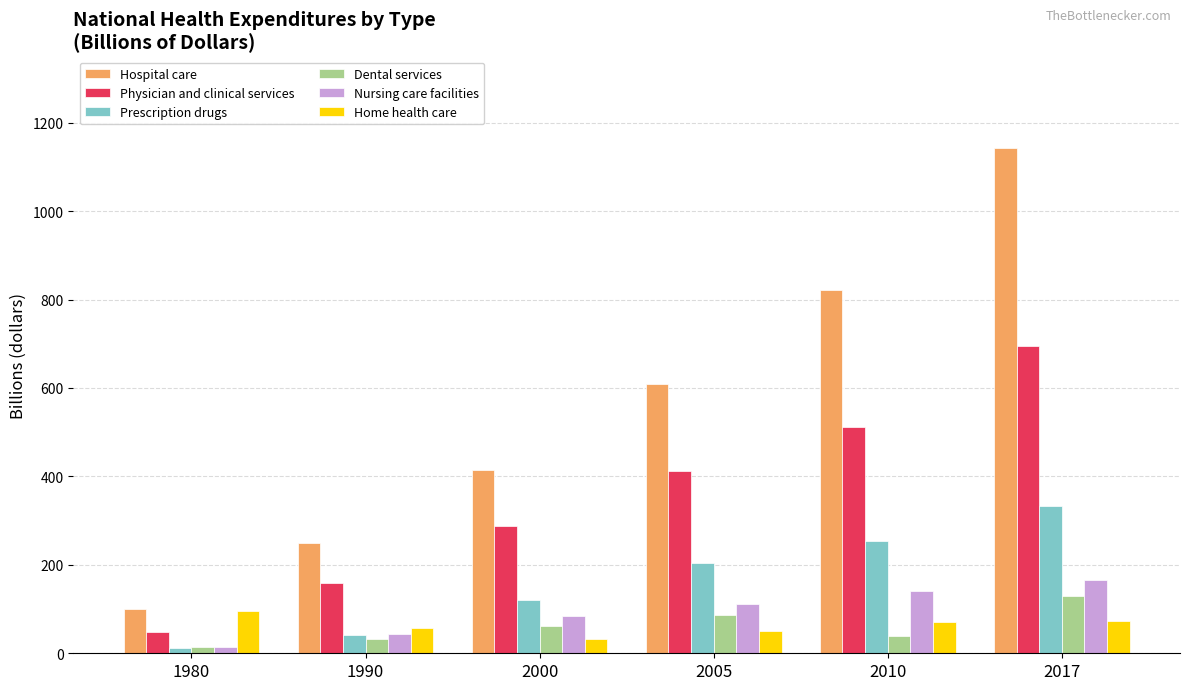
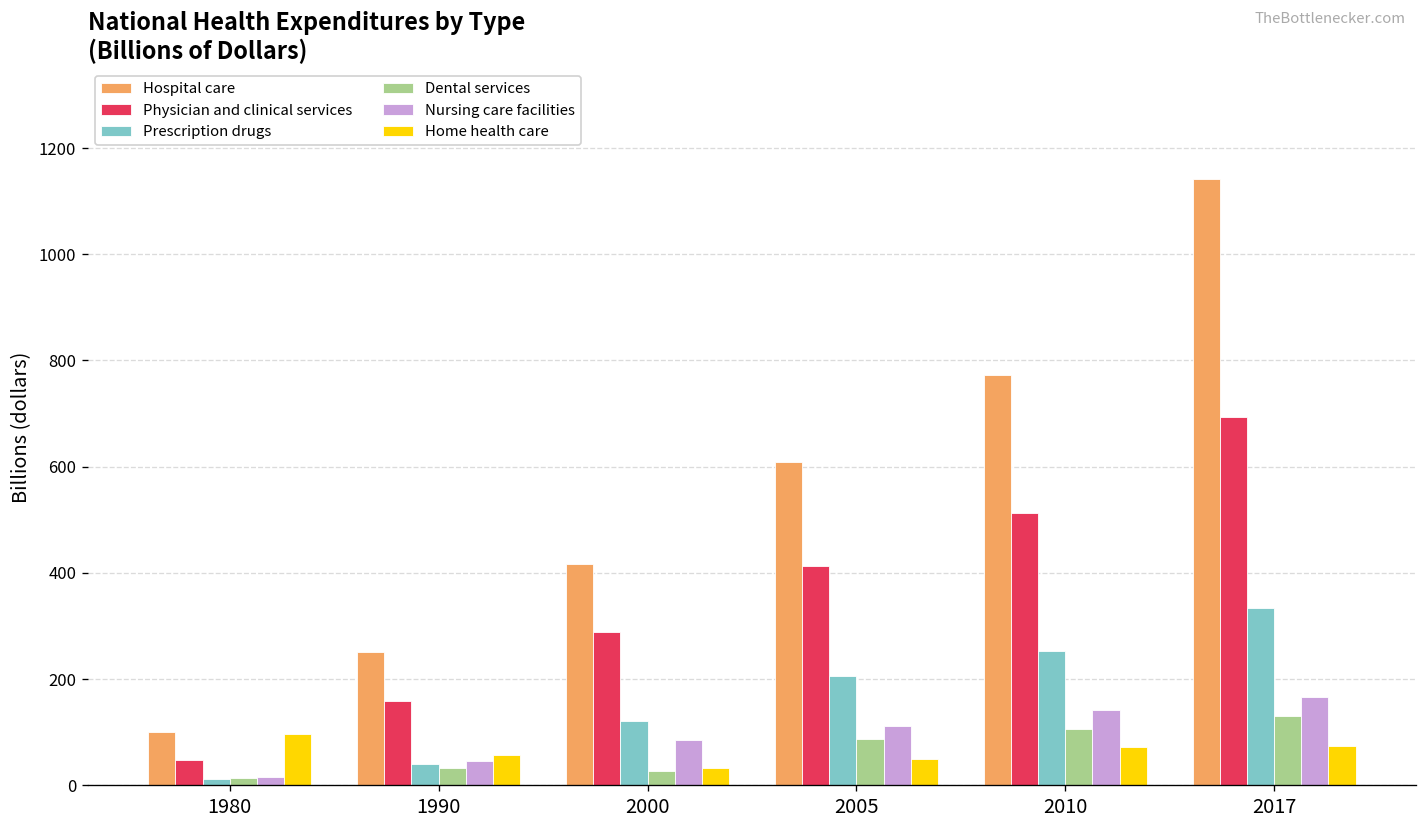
Dental services, 2000: 60 -> 30
Hospital care, 2010: 820 -> 770
Dental services, 2010: 40 -> 110
